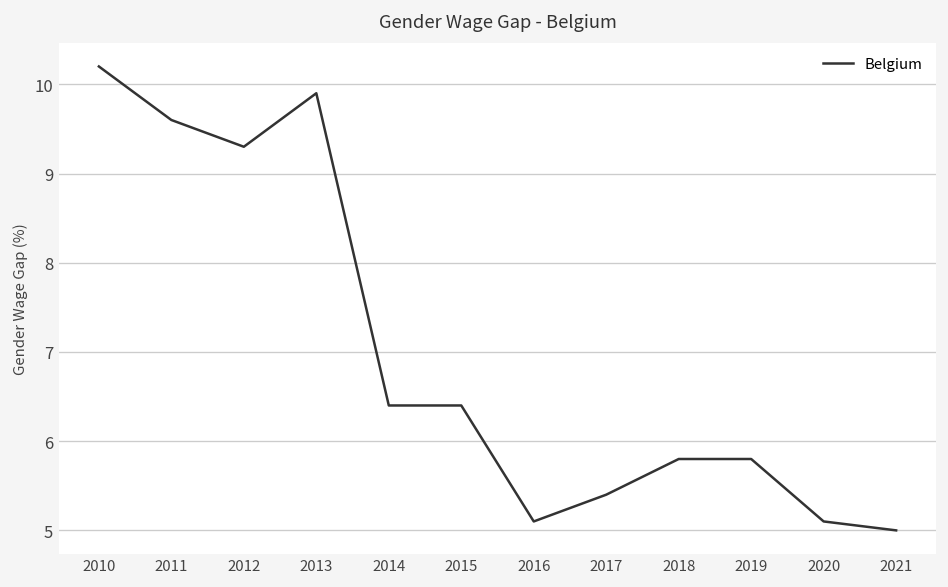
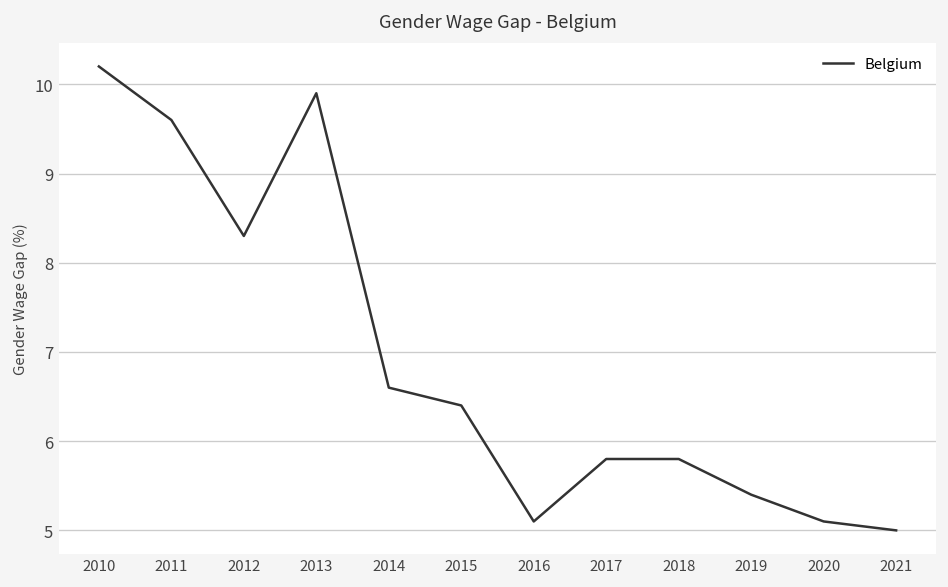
2012: 9.3 -> 8.3
2014: 6.4 -> 6.6
2017: 5.4 -> 5.8
2019: 5.8 -> 5.4
